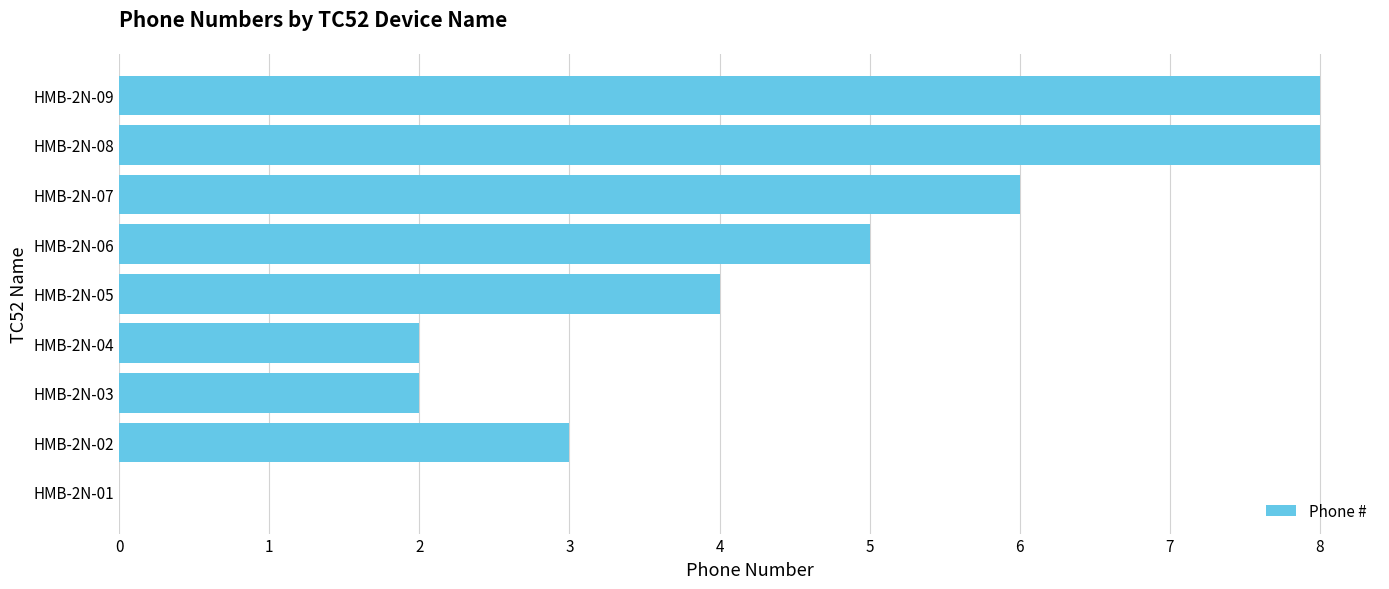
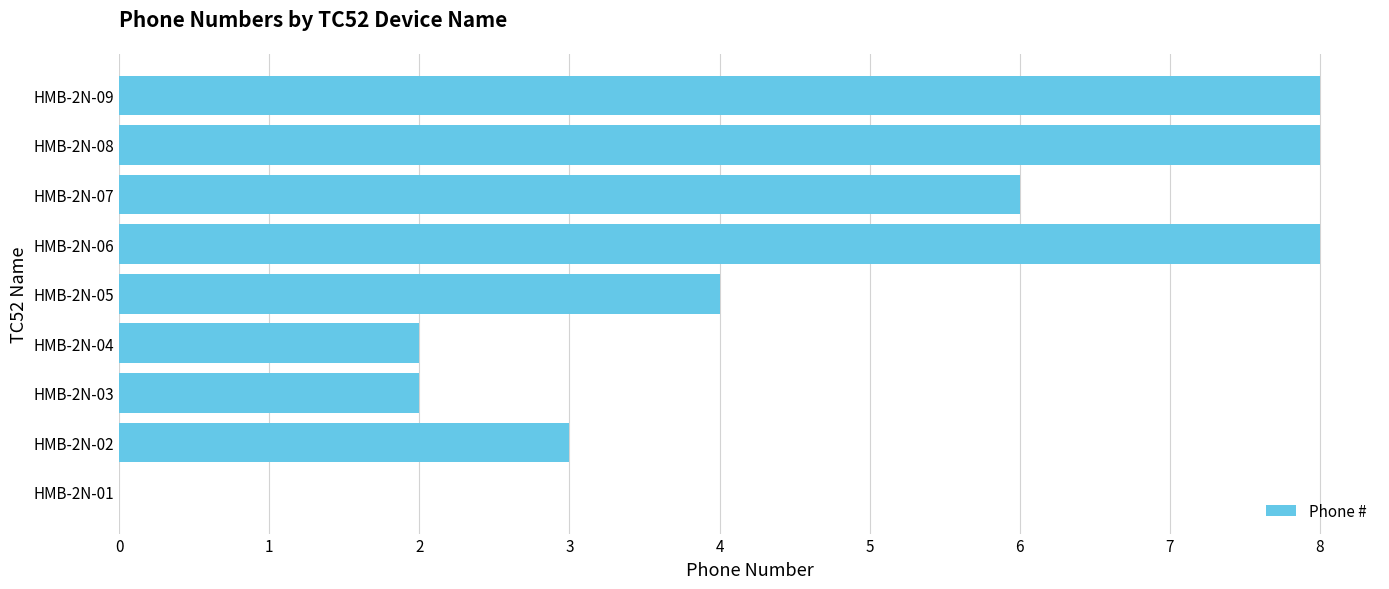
HMB-2N-06: 5.00 -> 8.00
